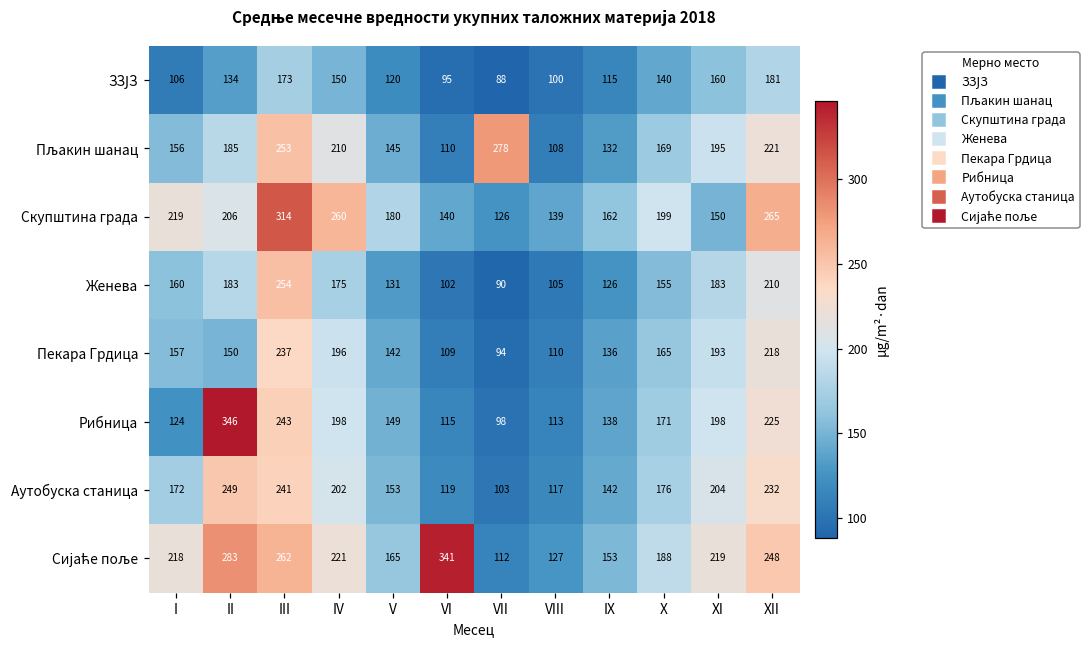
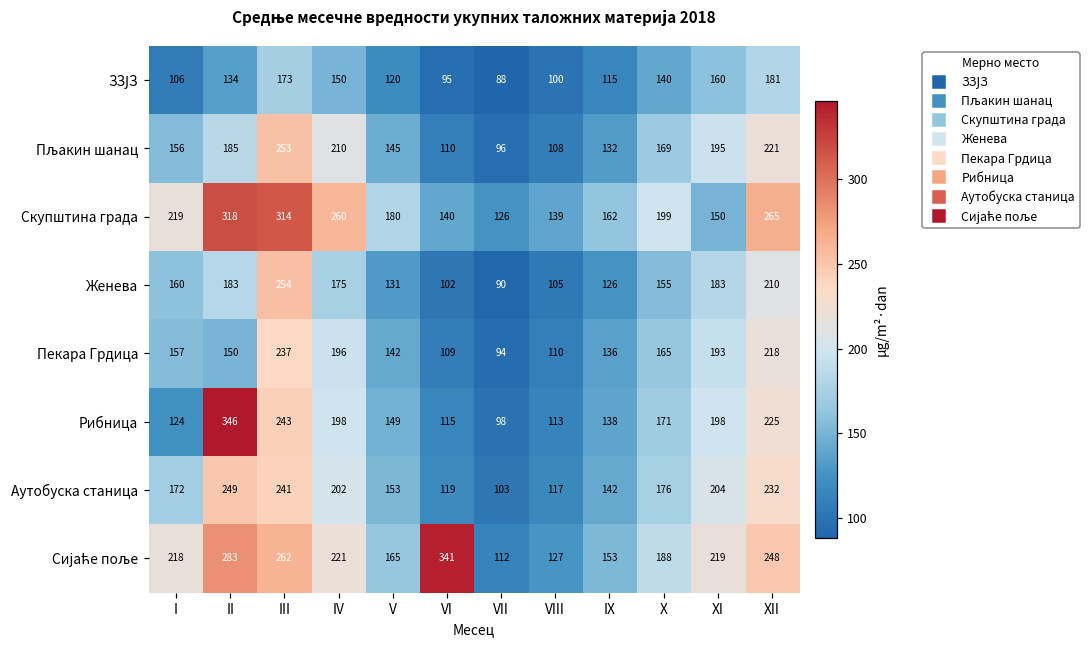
Пљакин шанац, VII: 278 -> 96
Скупштина града, II: 206 -> 318
